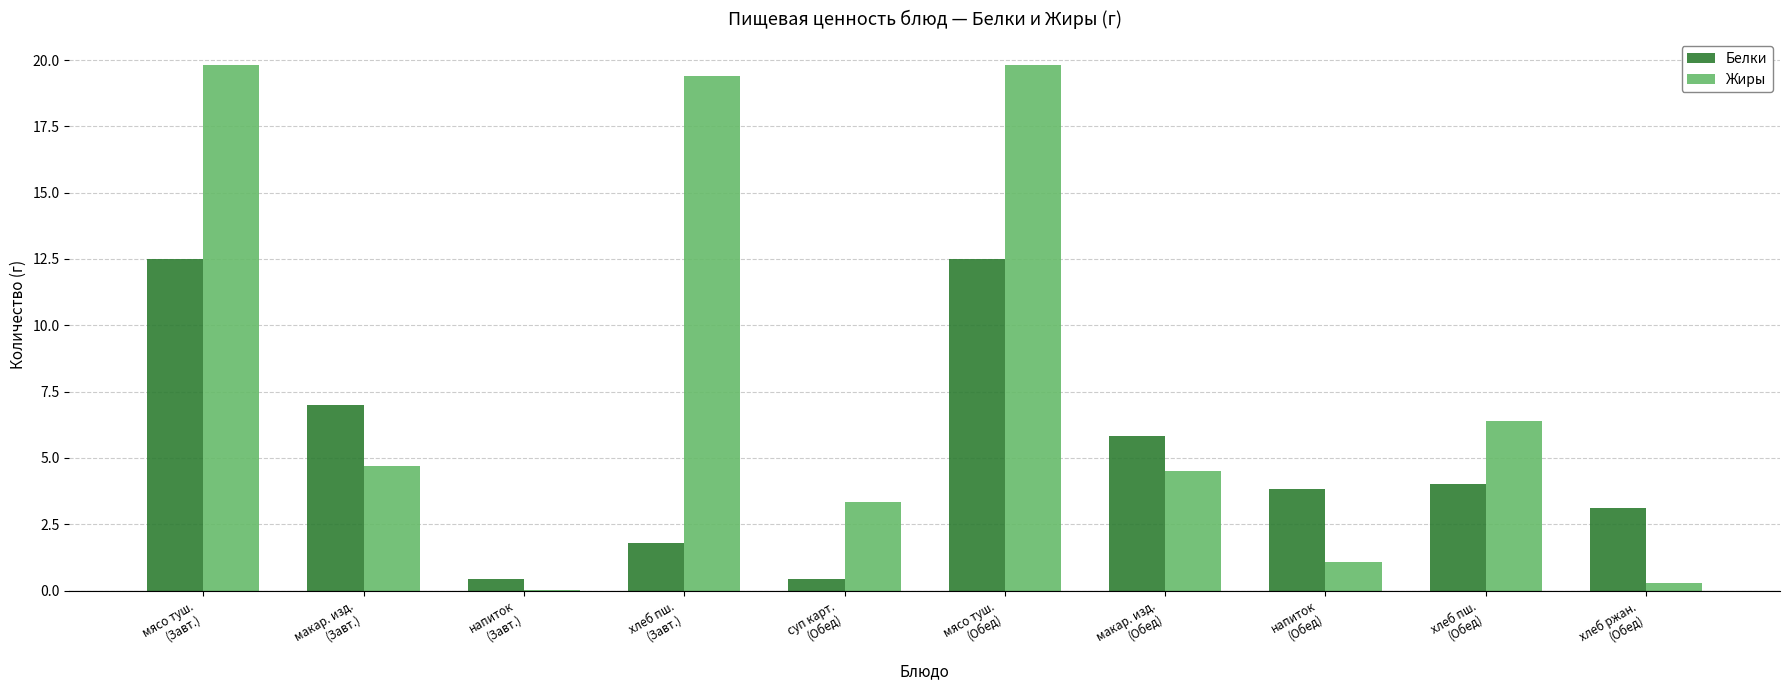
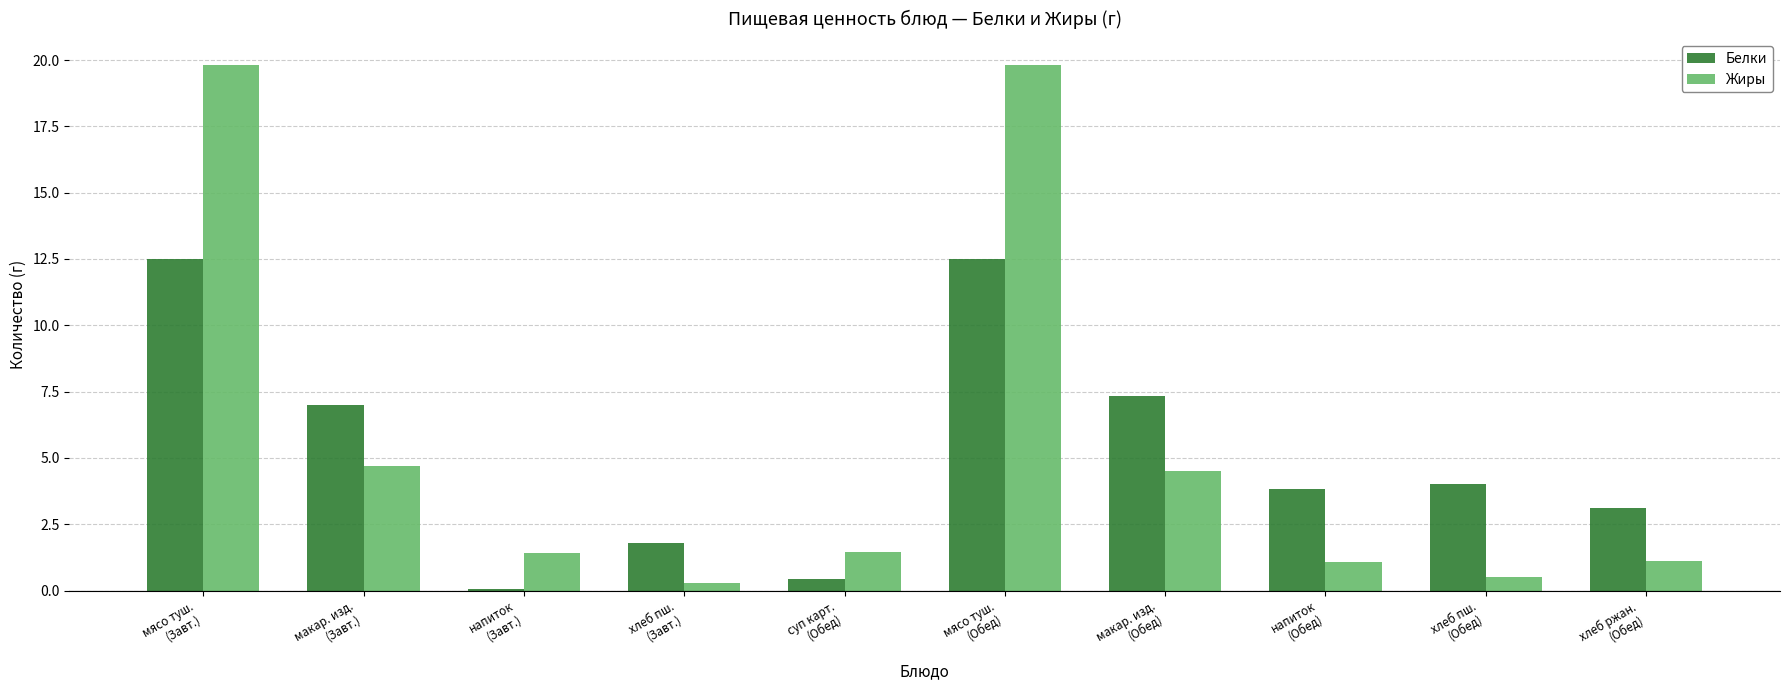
Белки, напиток (Завт.): 0.4 -> 0.1
Жиры, напиток (Завт.): 0.0 -> 1.4
Жиры, хлеб пш. (Завт.): 19.4 -> 0.3
Жиры, суп карт. (Обед): 3.4 -> 1.4
Белки, макар. изд. (Обед): 5.8 -> 7.4
Жиры, хлеб пш. (Обед): 6.4 -> 0.5
Жиры, хлеб ржан. (Обед): 0.3 -> 1.1
